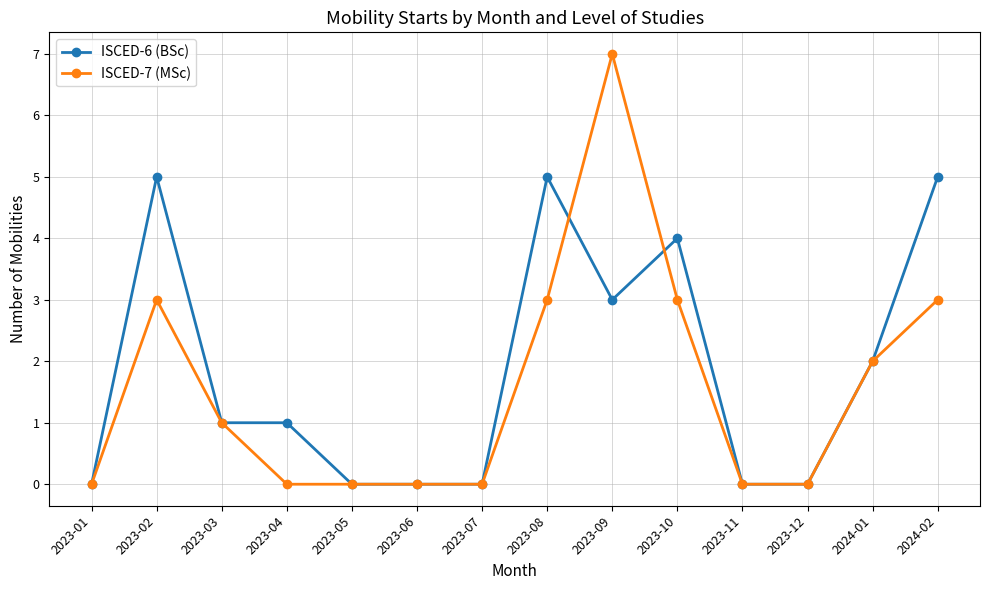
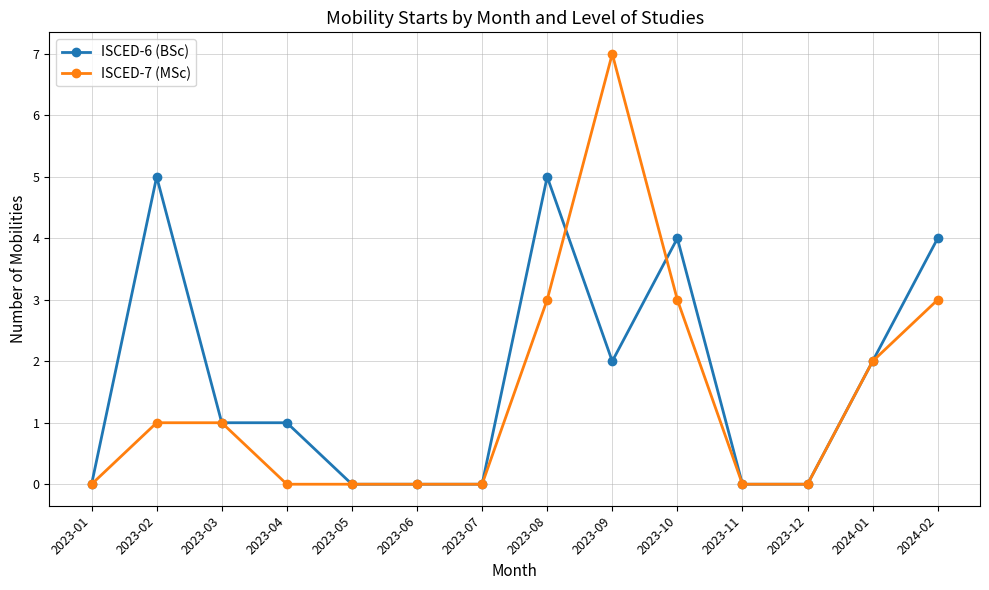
ISCED-7 (MSc), 2023-02: 3 -> 1
ISCED-6 (BSc), 2023-09: 3 -> 2
ISCED-6 (BSc), 2024-02: 5 -> 4
